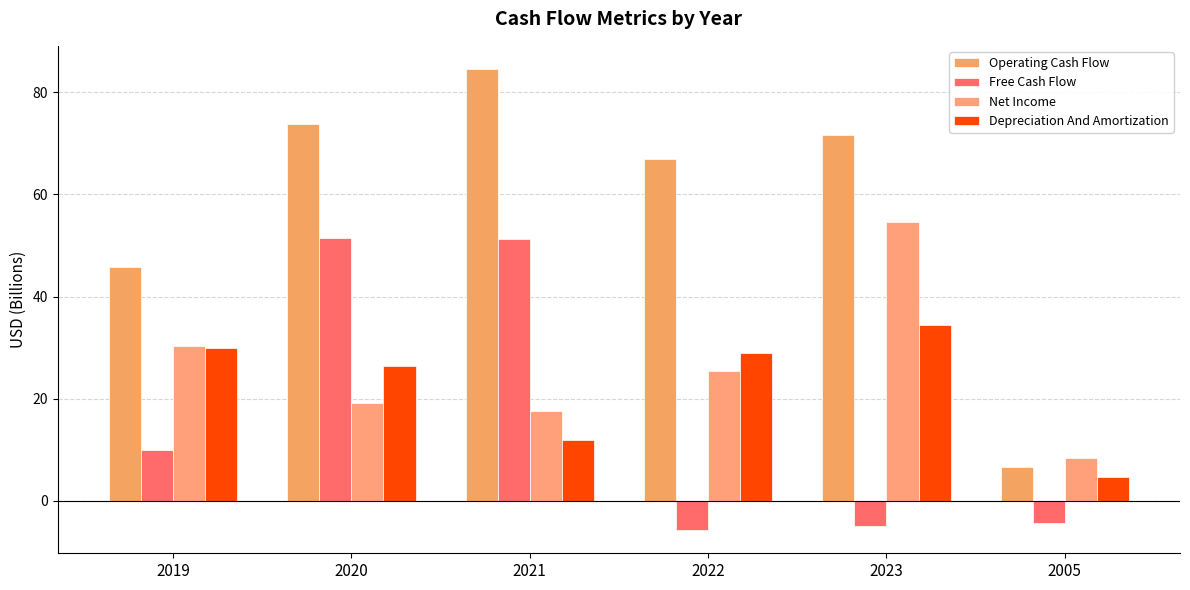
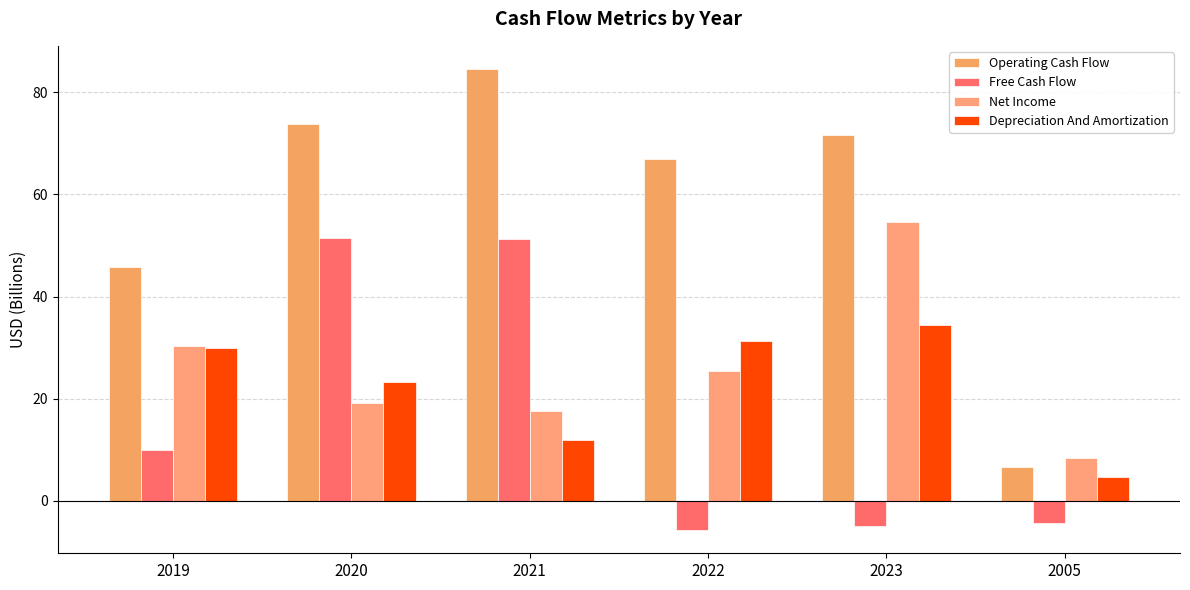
Depreciation And Amortization, 2020: 26 -> 23
Depreciation And Amortization, 2022: 29 -> 31
